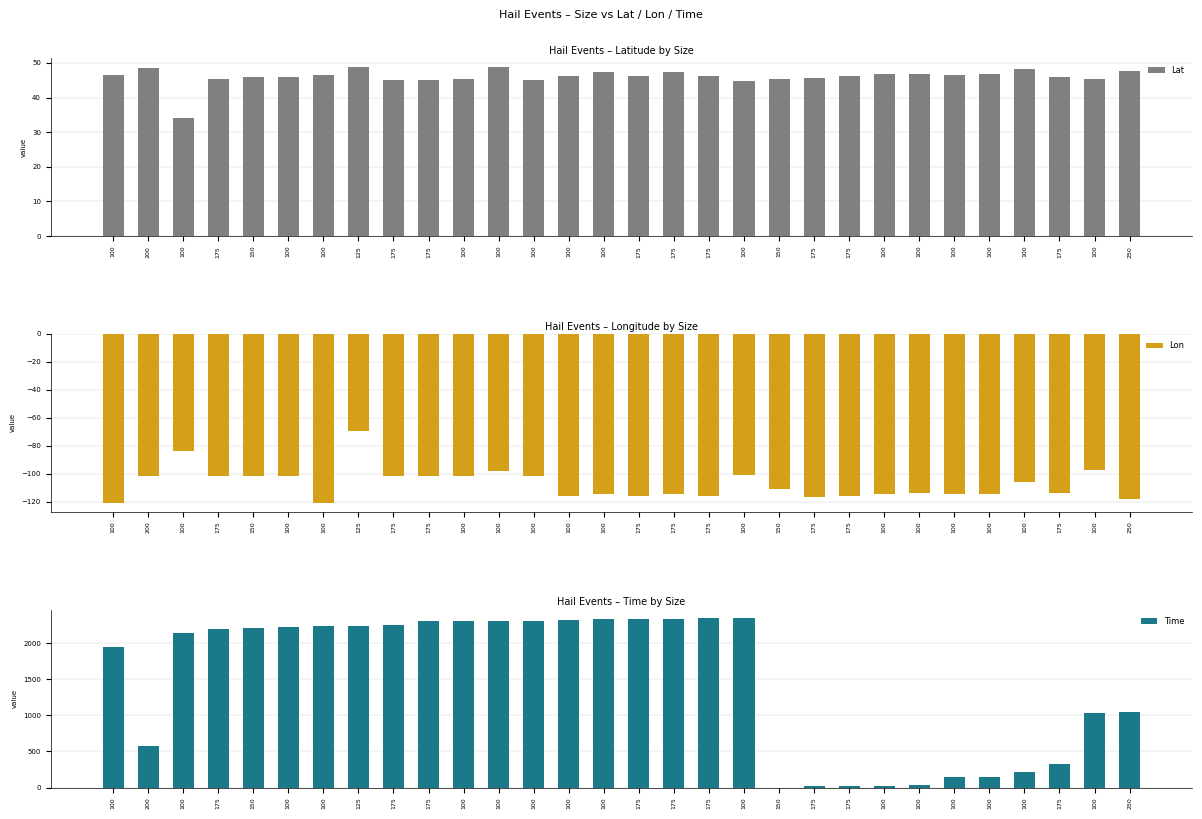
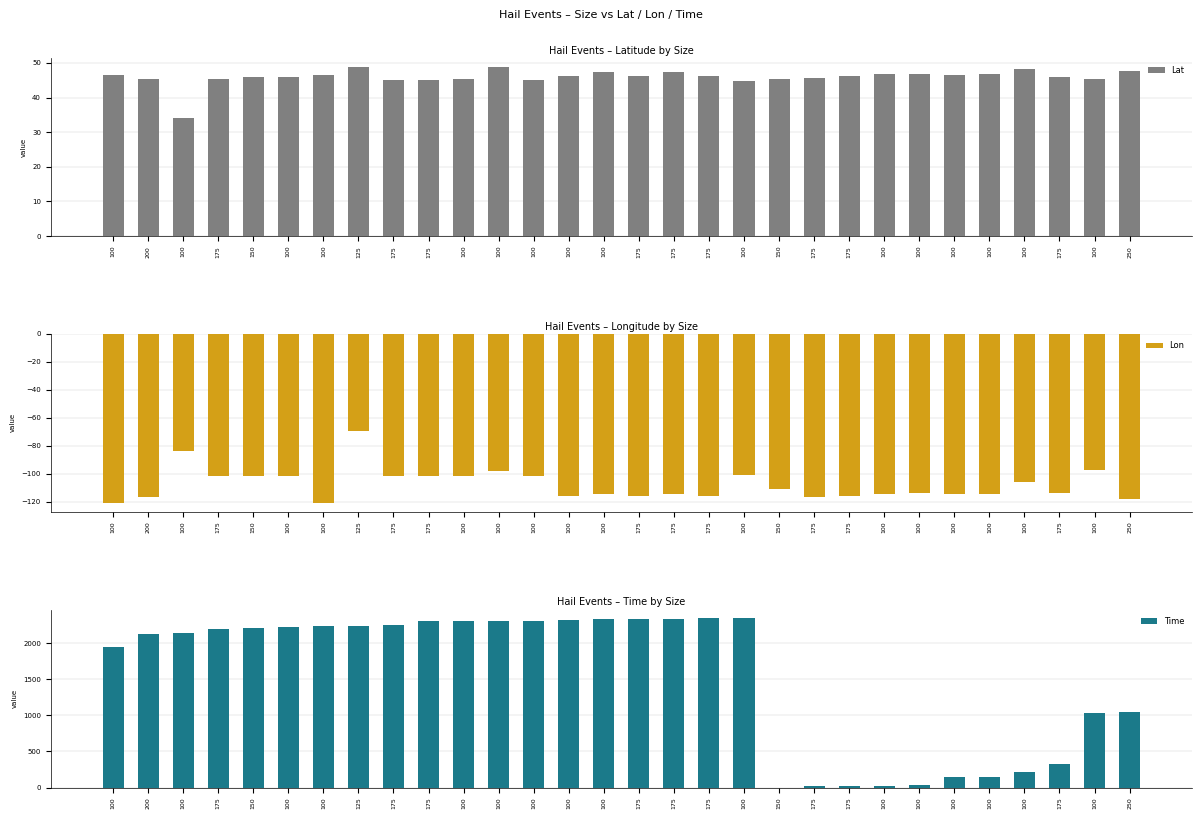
Hail Events – Latitude by Size, 200: 48 -> 45
Hail Events – Longitude by Size, 200: -102 -> -117
Hail Events – Time by Size, 200: 600 -> 2100
